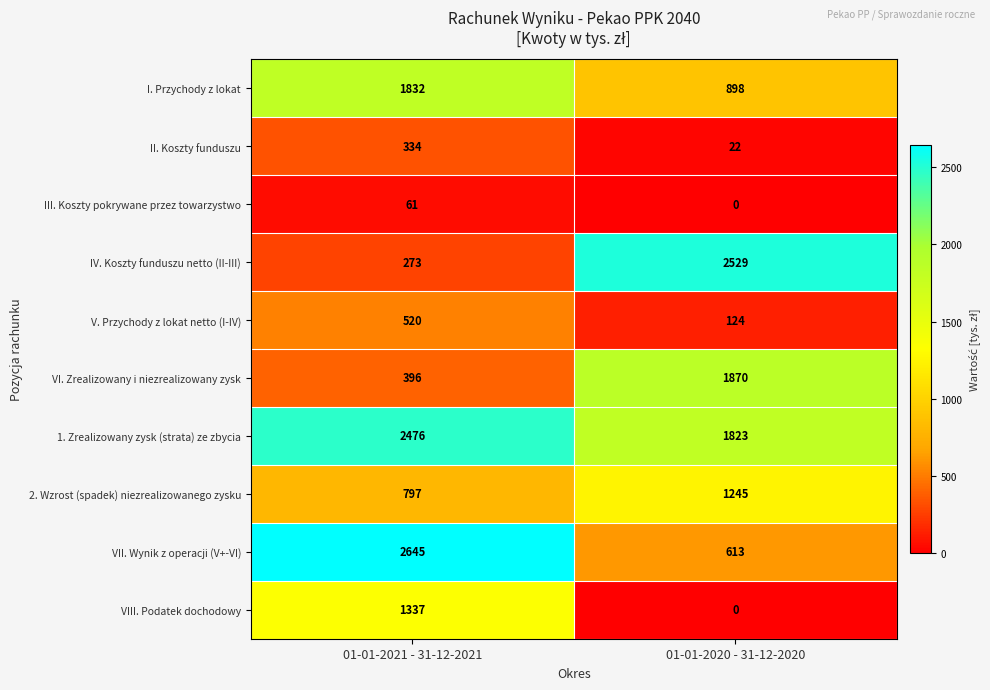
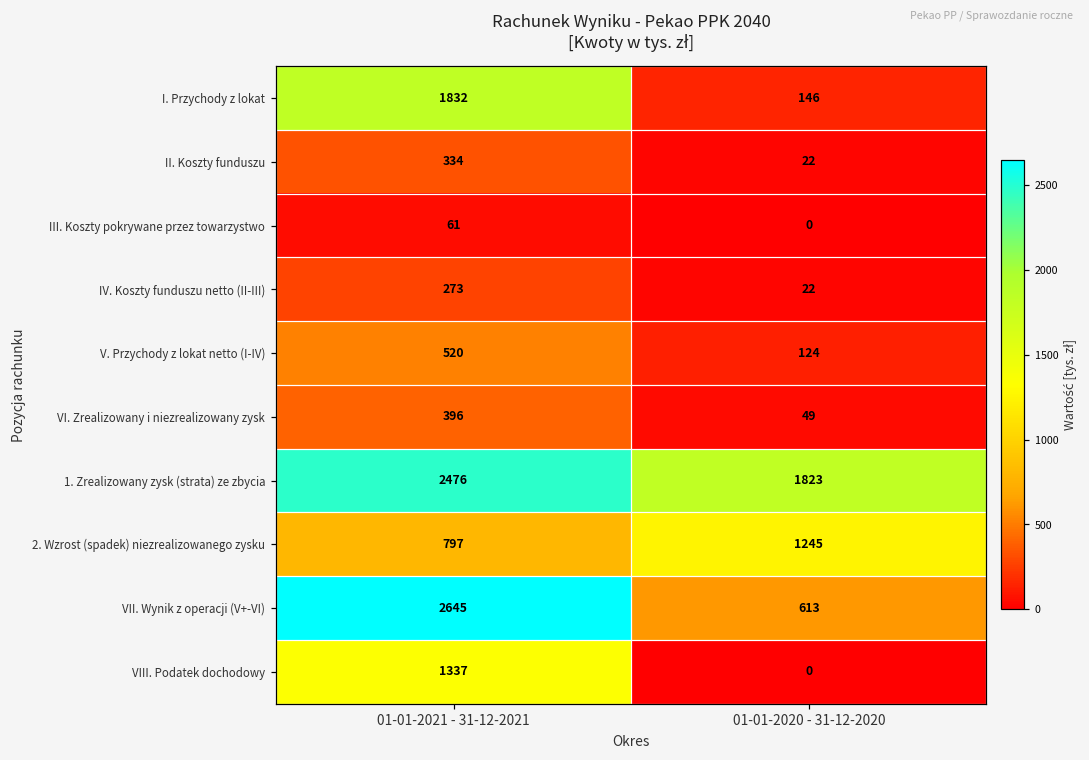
I. Przychody z lokat, 01-01-2020 - 31-12-2020: 898 -> 146
IV. Koszty funduszu netto (II-III), 01-01-2020 - 31-12-2020: 2529 -> 22
VI. Zrealizowany i niezrealizowany zysk, 01-01-2020 - 31-12-2020: 1870 -> 49
